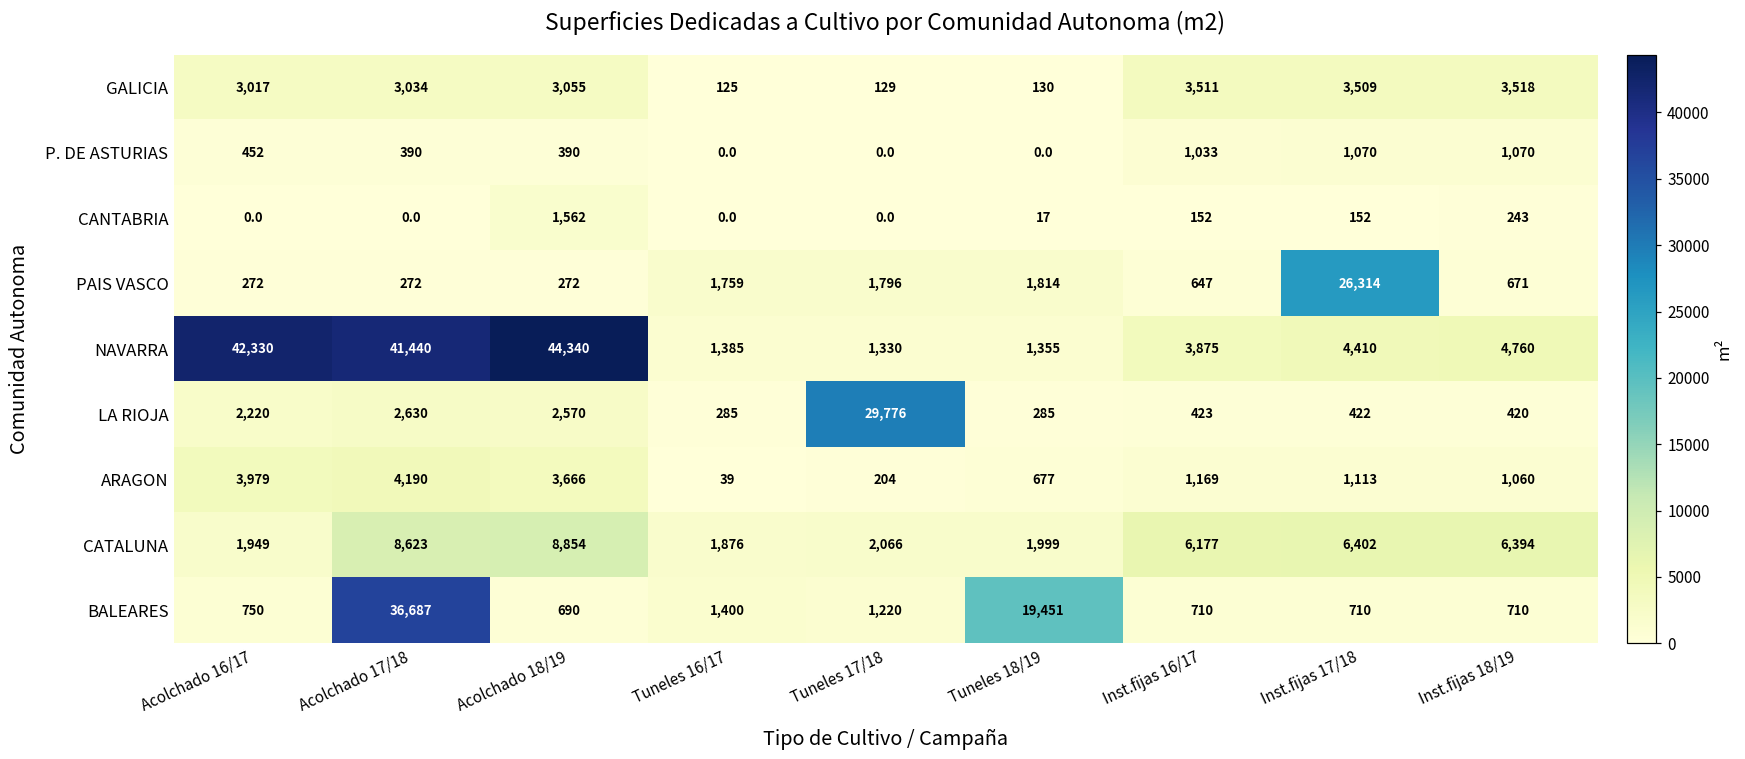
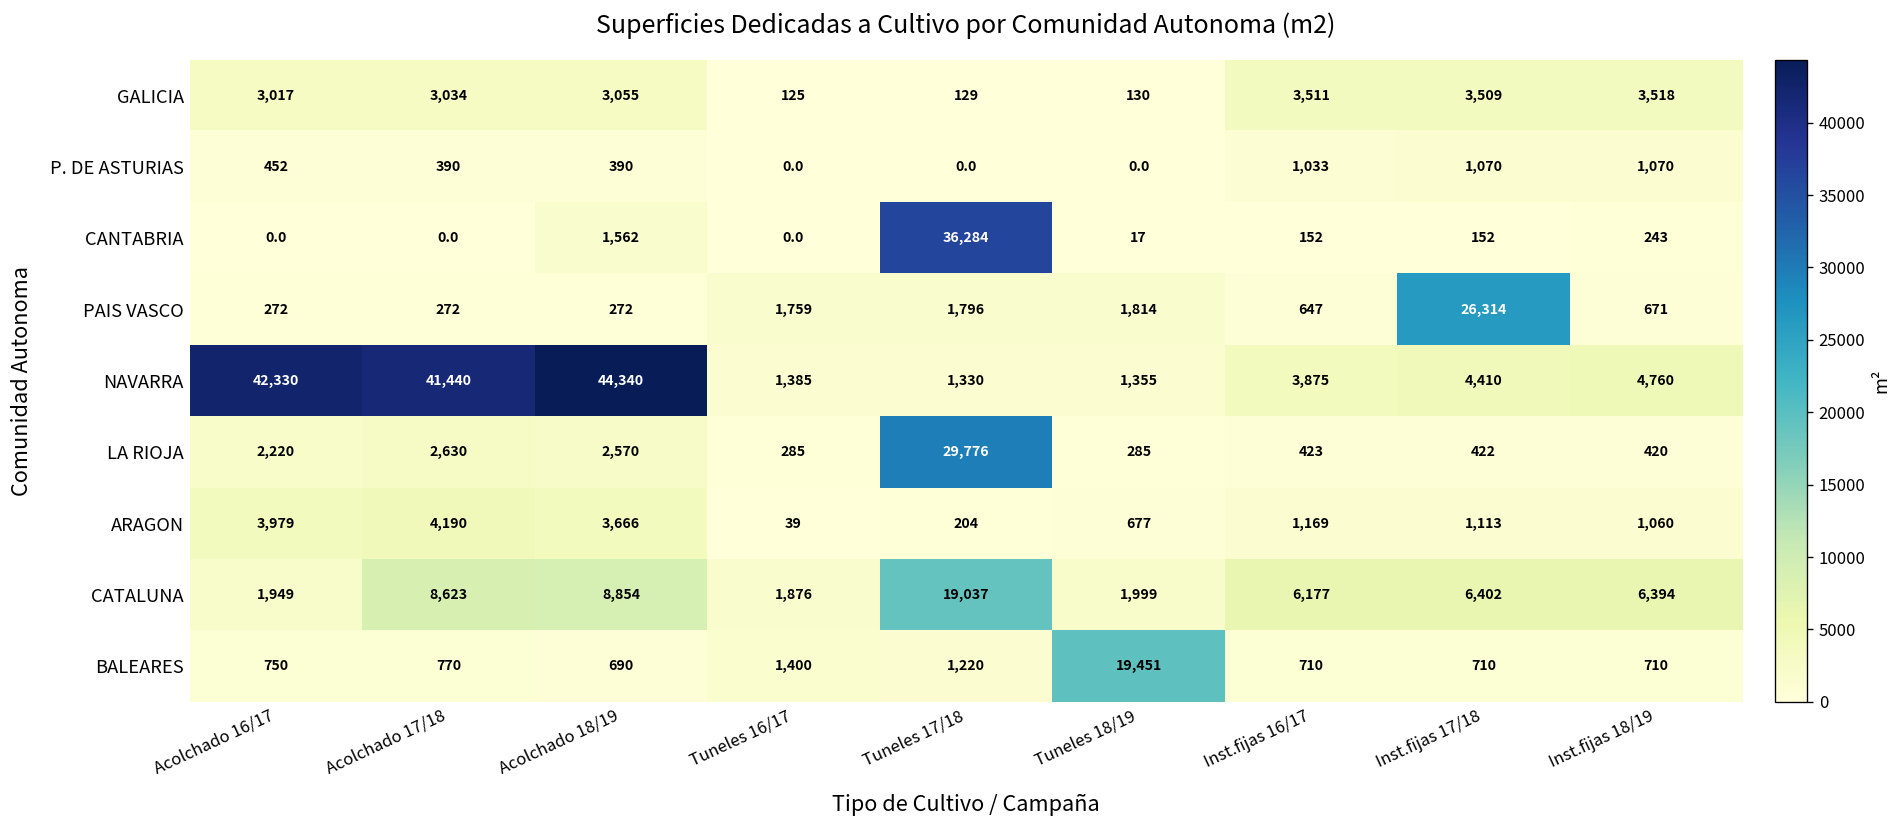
CANTABRIA, Tuneles 17/18: 0.0 -> 36,284
CATALUNA, Tuneles 17/18: 2,066 -> 19,037
BALEARES, Acolchado 17/18: 36,687 -> 770
